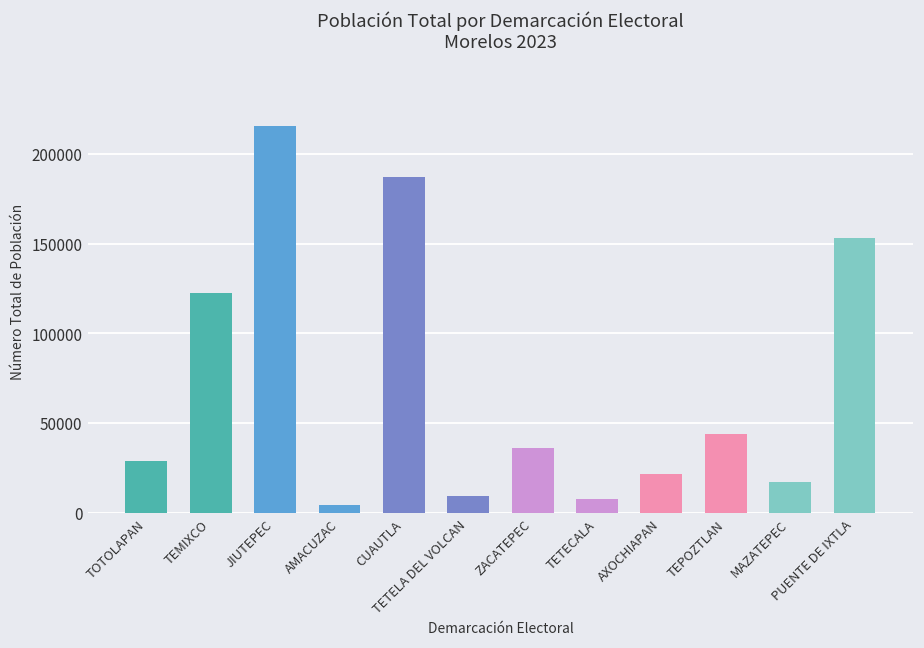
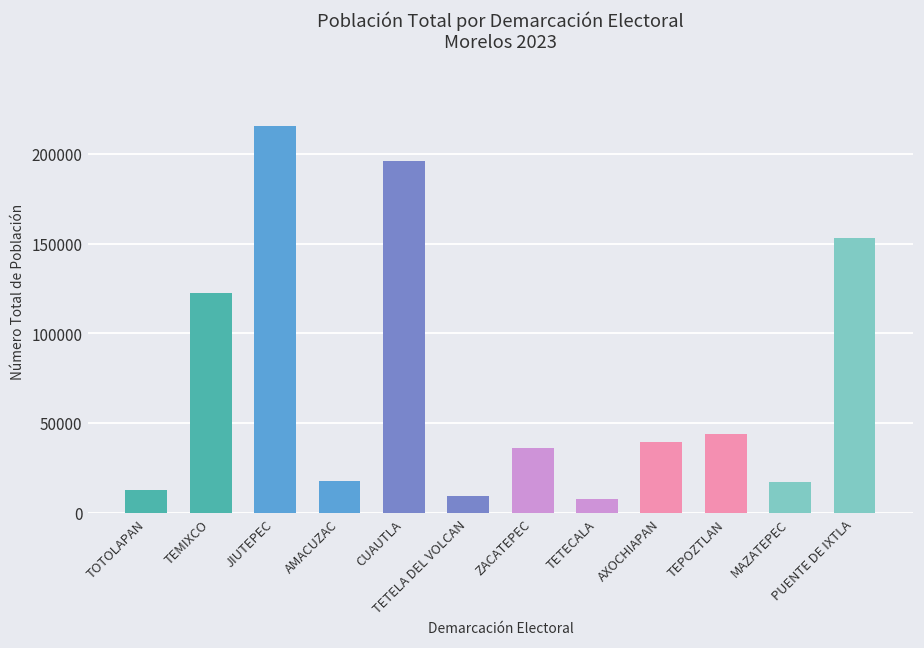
TOTOLAPAN: 29000 -> 13000
AMACUZAC: 4000 -> 18000
CUAUTLA: 187000 -> 196000
AXOCHIAPAN: 22000 -> 39000
